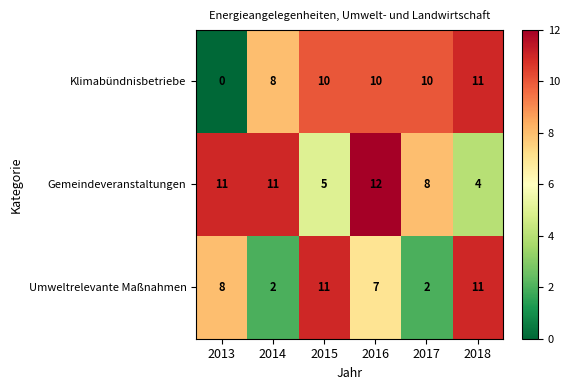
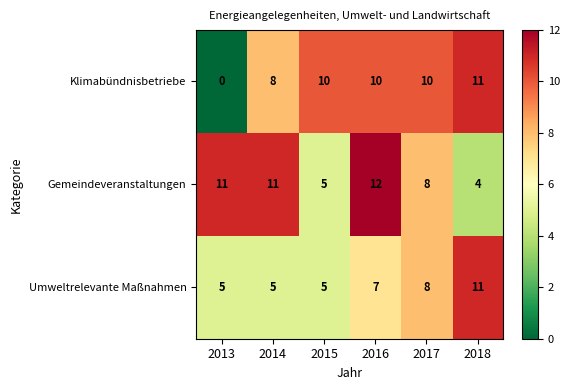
Umweltrelevante Maßnahmen, 2013: 8 -> 5
Umweltrelevante Maßnahmen, 2014: 2 -> 5
Umweltrelevante Maßnahmen, 2015: 11 -> 5
Umweltrelevante Maßnahmen, 2017: 2 -> 8
